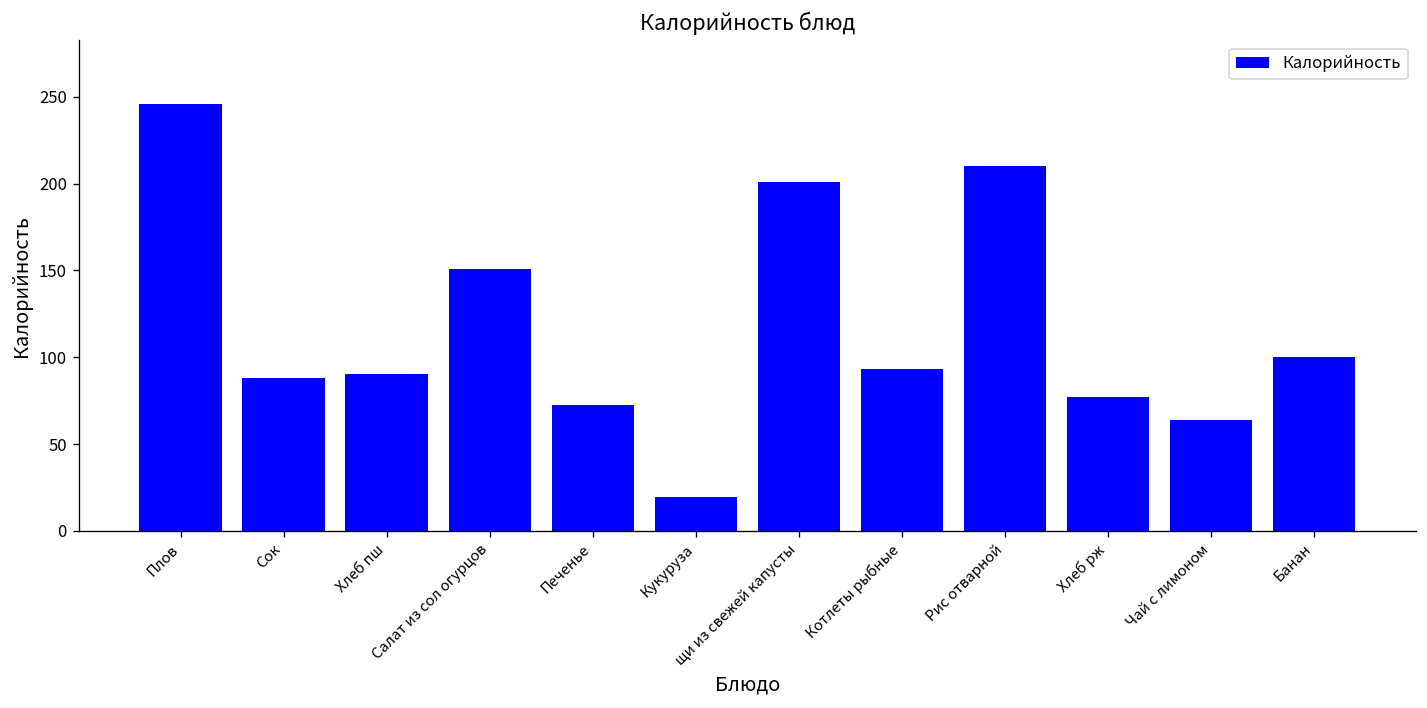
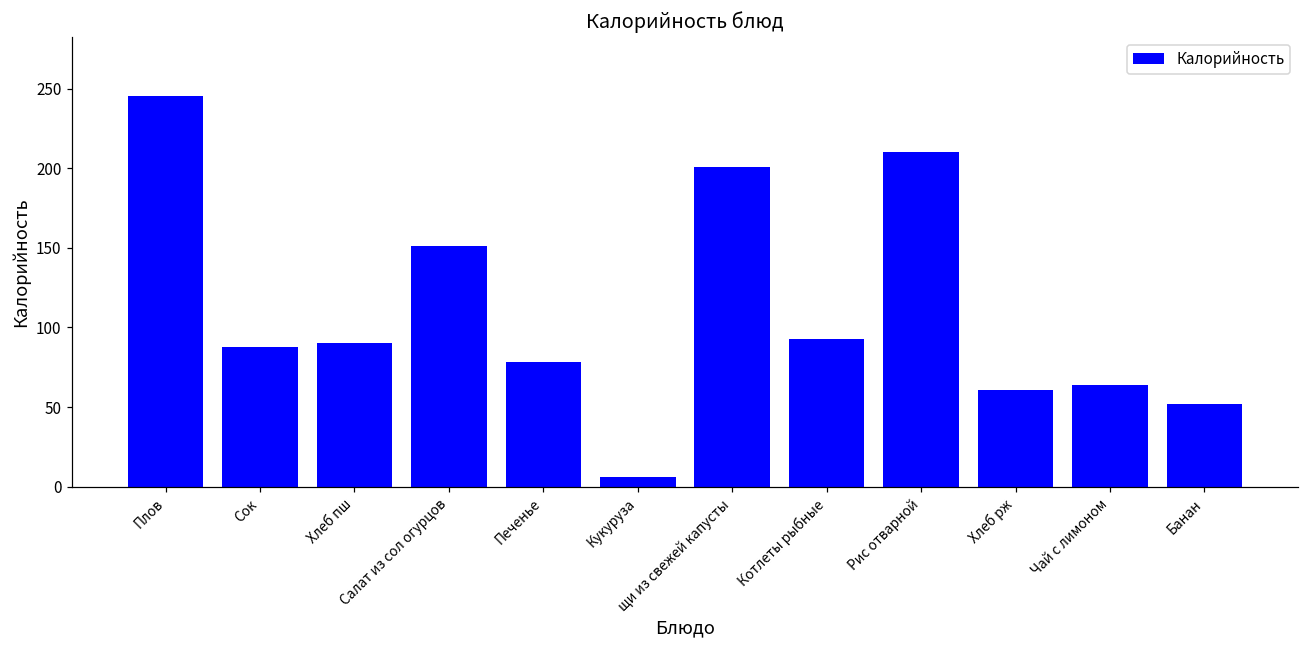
Печенье: 72 -> 78
Кукуруза: 20 -> 6
Хлеб рж: 77 -> 61
Банан: 100 -> 52
